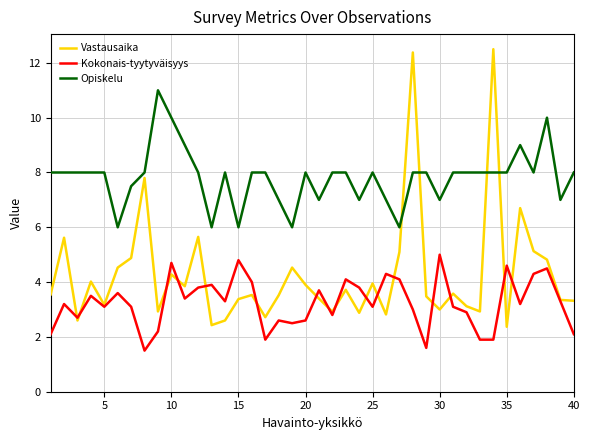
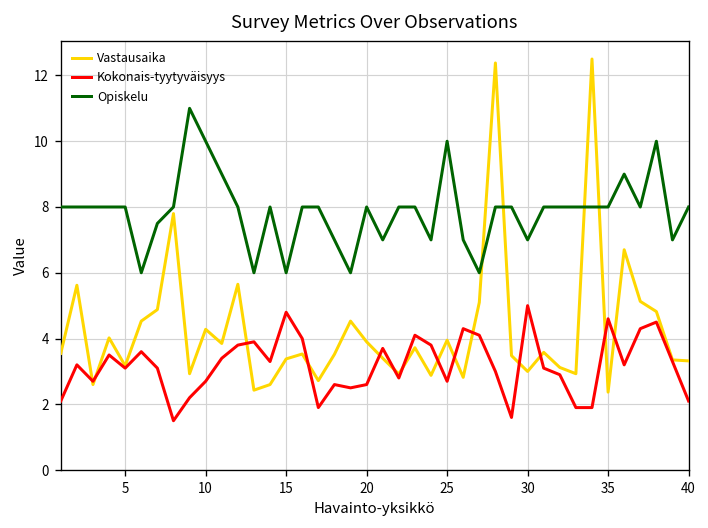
Kokonais-tyytyväisyys, 10: 4.7 -> 2.7
Kokonais-tyytyväisyys, 25: 3.1 -> 2.7
Opiskelu, 25: 8 -> 10
